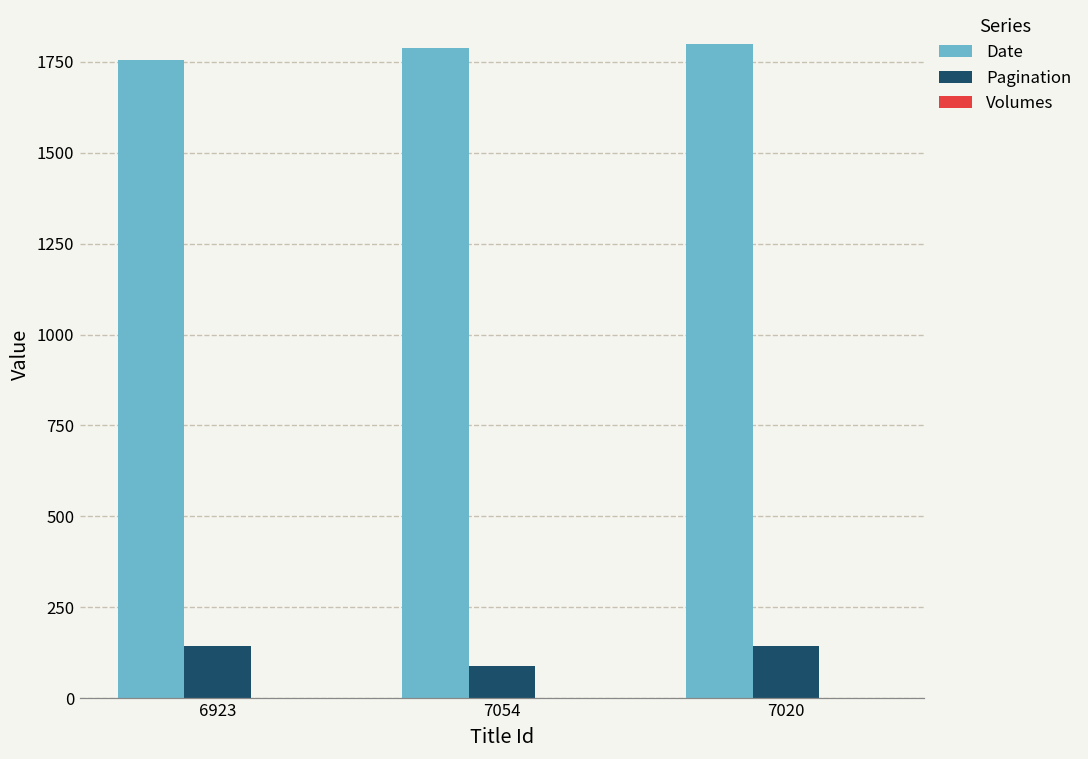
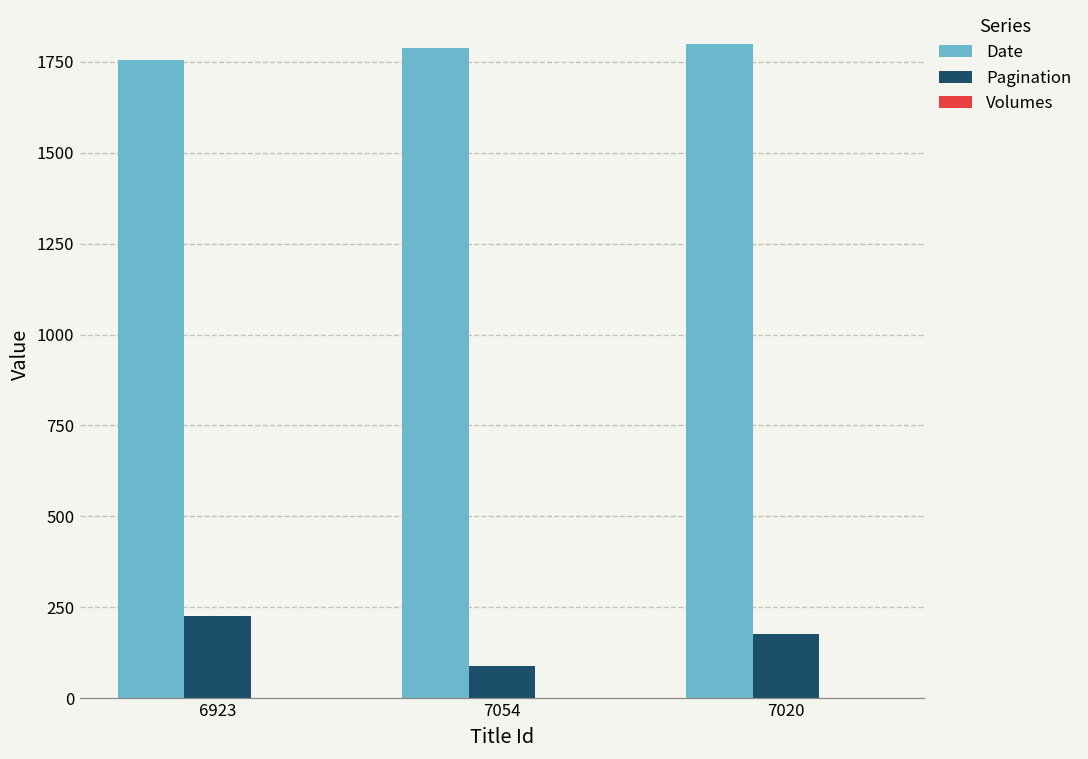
Pagination, 6923: 140 -> 230
Pagination, 7020: 140 -> 180
